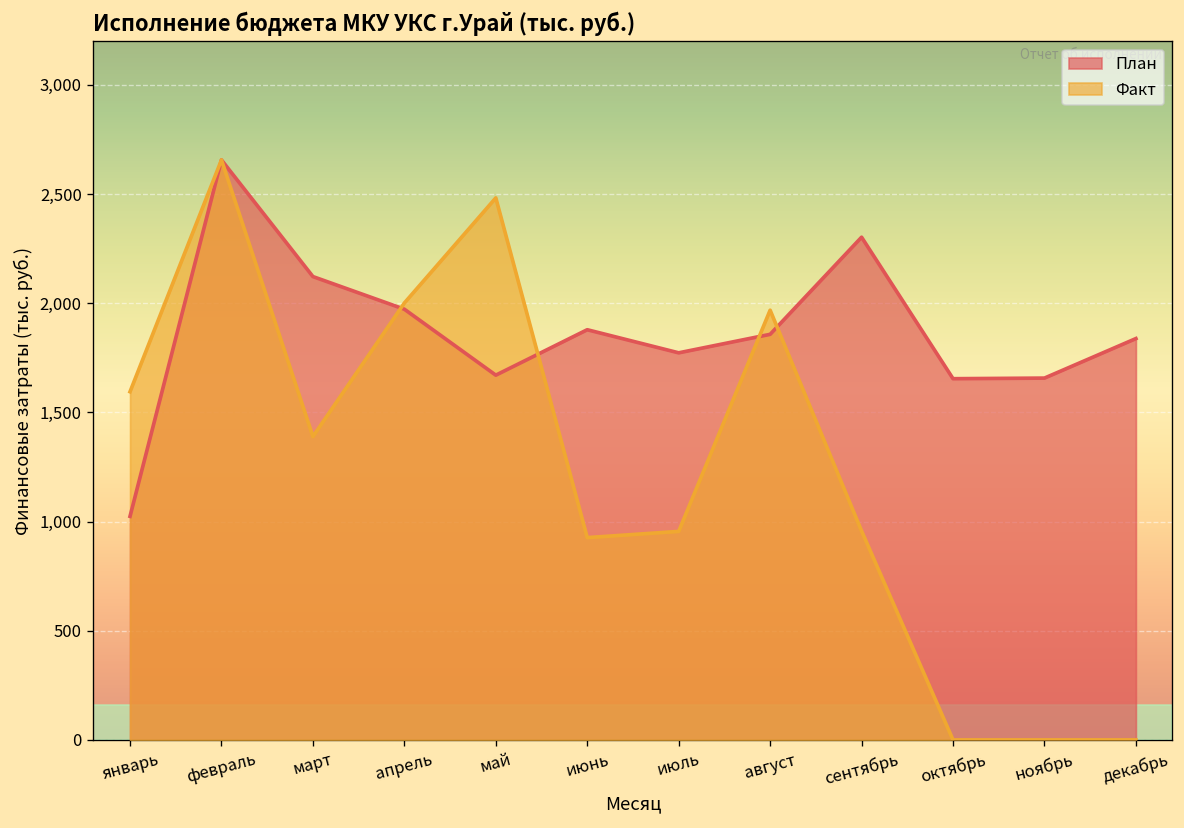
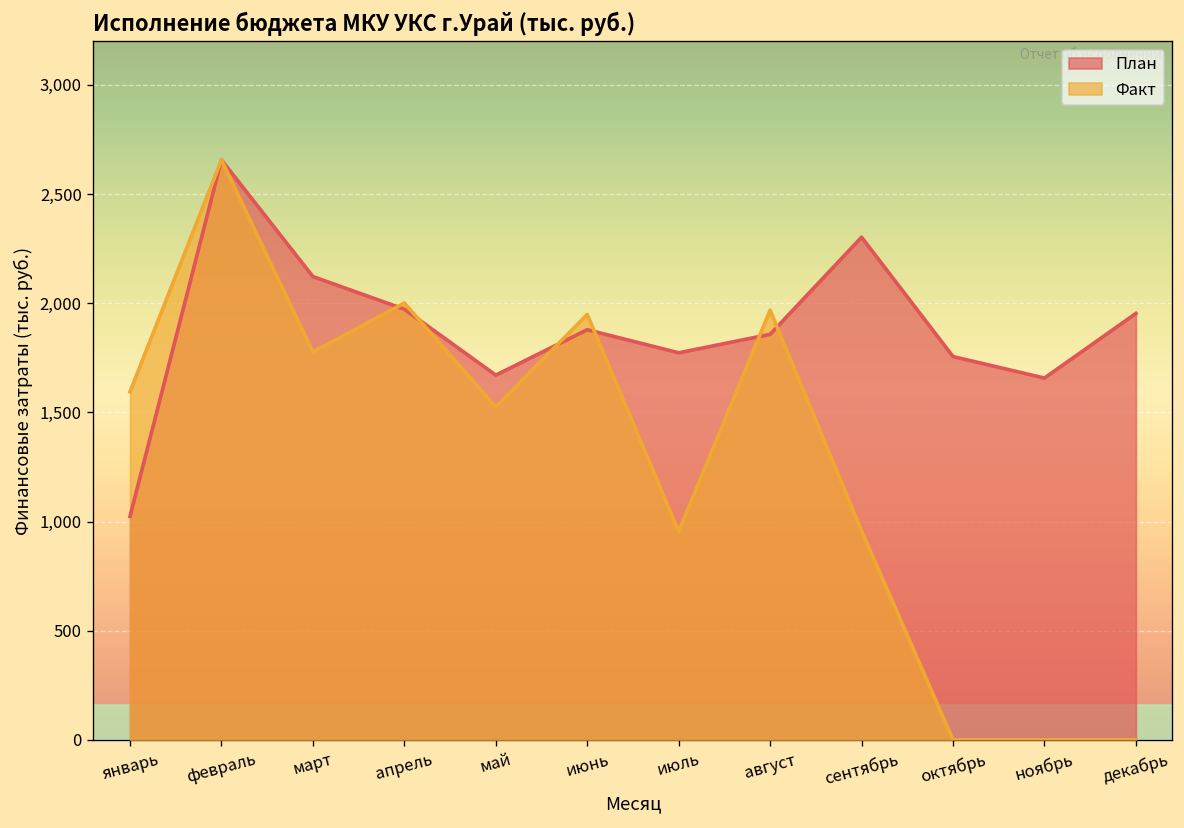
Факт, март: 1,390 -> 1,780
Факт, май: 2,480 -> 1,520
Факт, июнь: 930 -> 1,950
План, октябрь: 1,650 -> 1,760
План, декабрь: 1,840 -> 1,950
